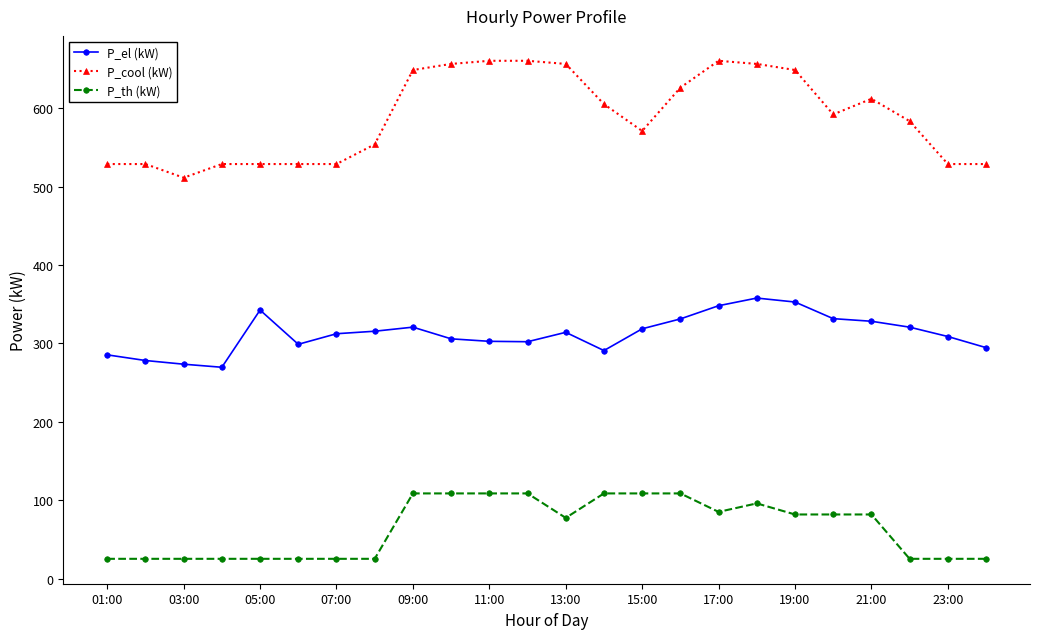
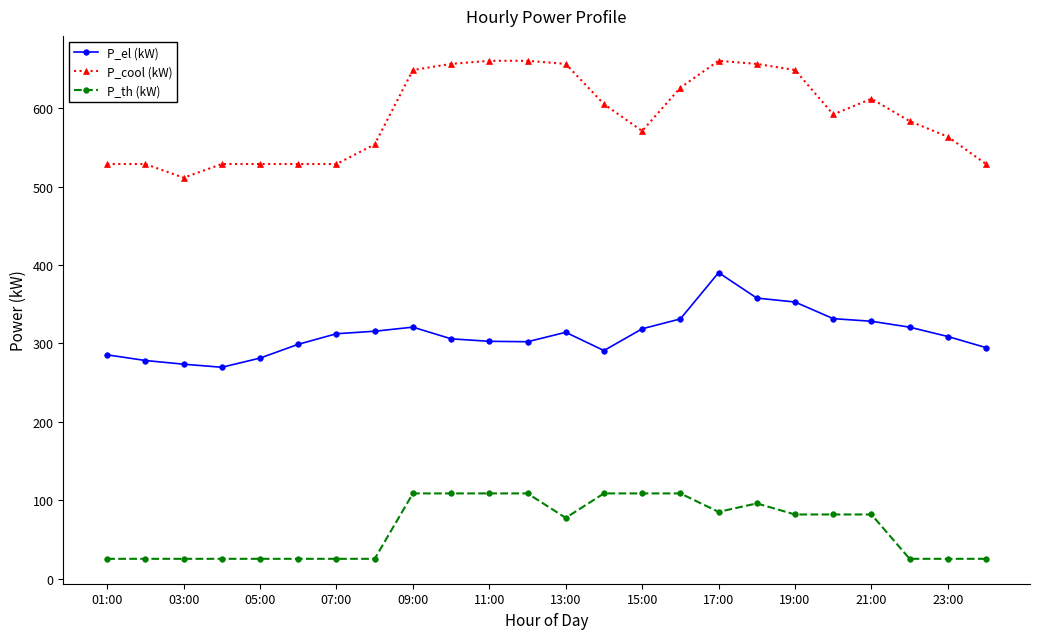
P_el (kW), 05:00: 340 -> 280
P_el (kW), 17:00: 350 -> 390
P_cool (kW), 23:00: 530 -> 560
